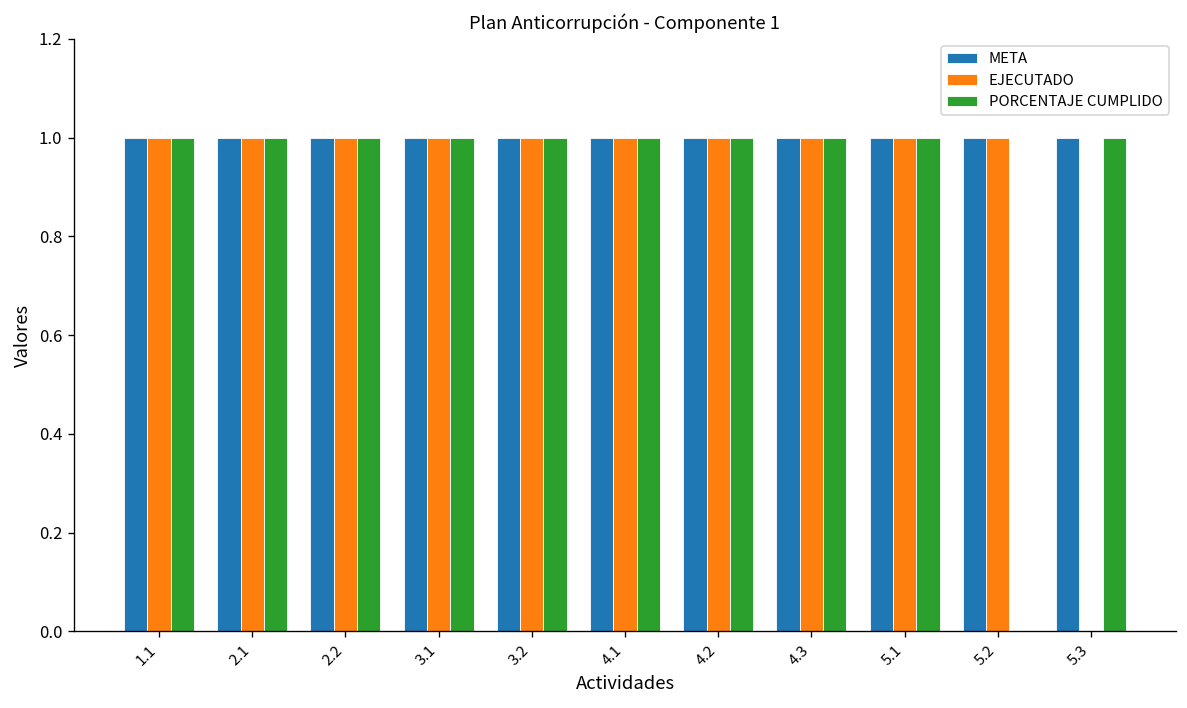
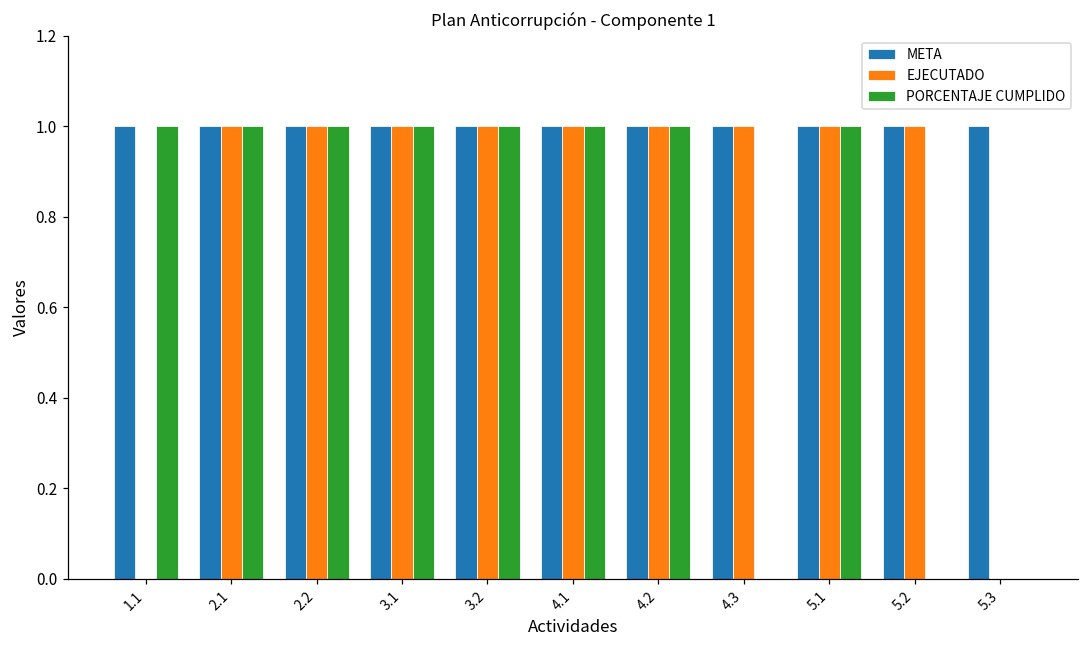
EJECUTADO, 1.1: 1 -> 0
PORCENTAJE CUMPLIDO, 4.3: 1 -> 0
PORCENTAJE CUMPLIDO, 5.3: 1 -> 0
